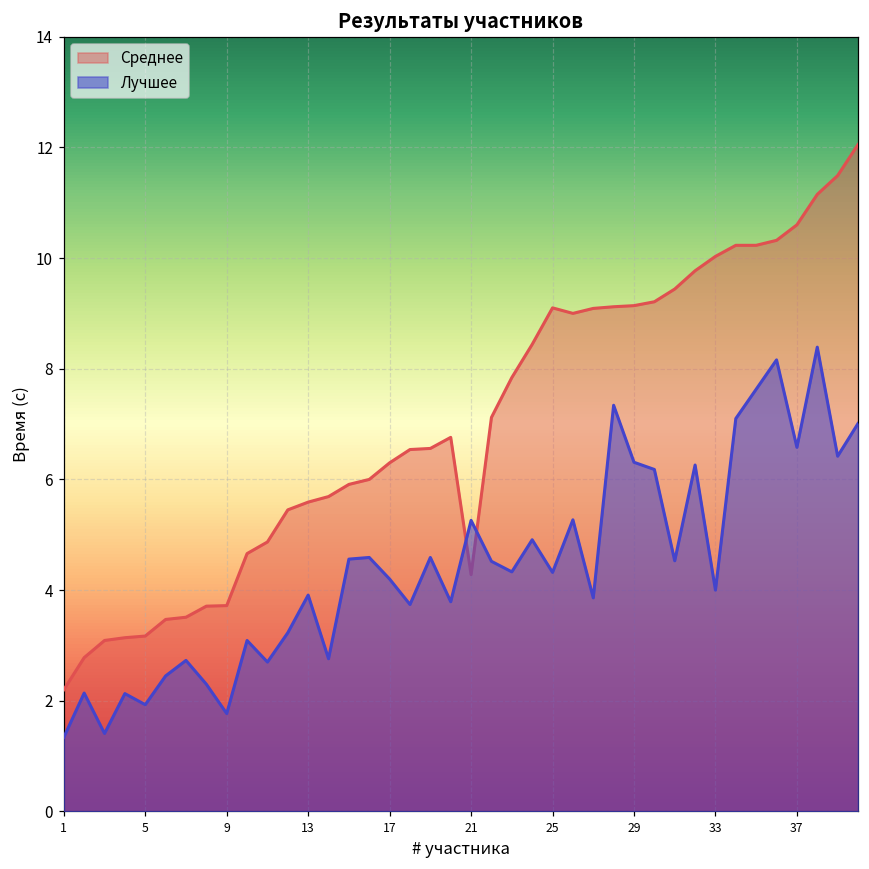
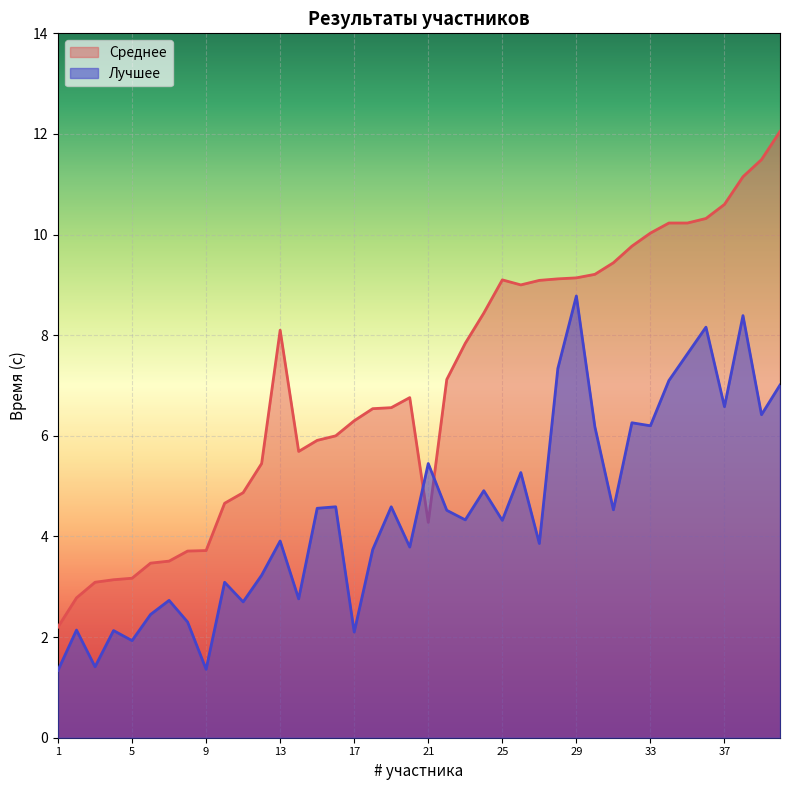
Лучшее, 9: 1.8 -> 1.4
Среднее, 13: 5.6 -> 8.1
Лучшее, 17: 4.2 -> 2.1
Лучшее, 21: 5.3 -> 5.5
Лучшее, 29: 6.3 -> 8.8
Лучшее, 33: 4.0 -> 6.2
